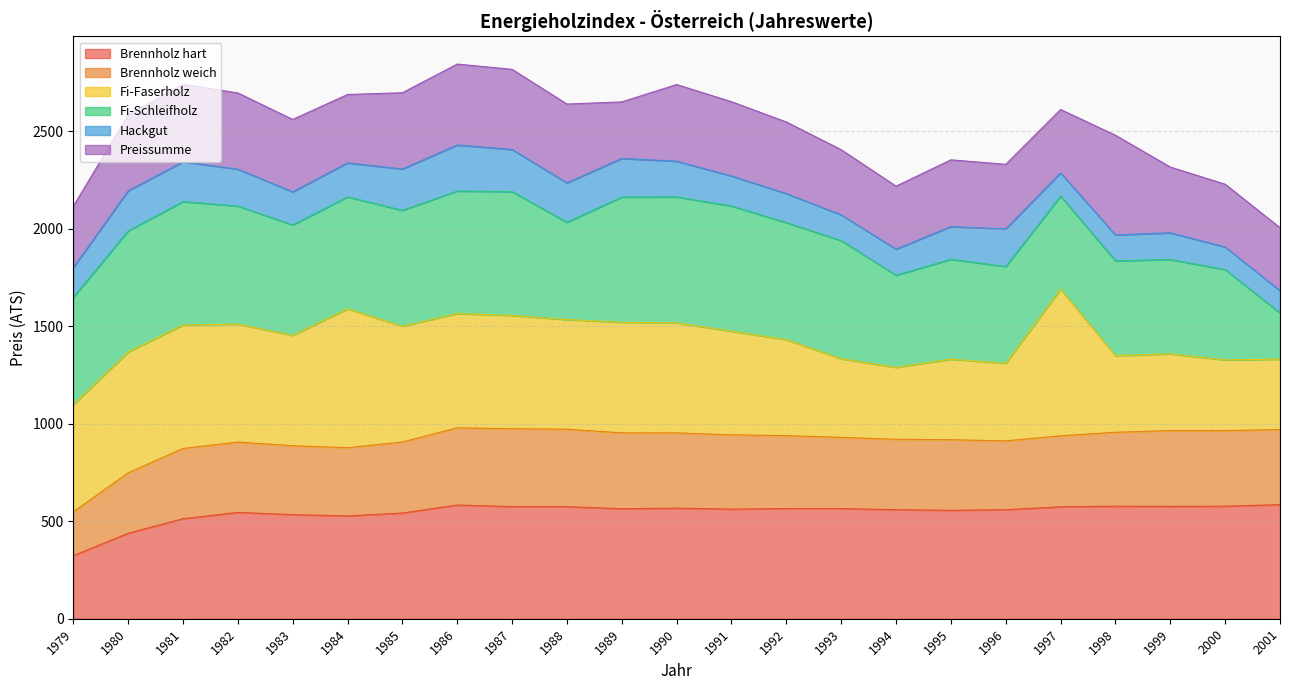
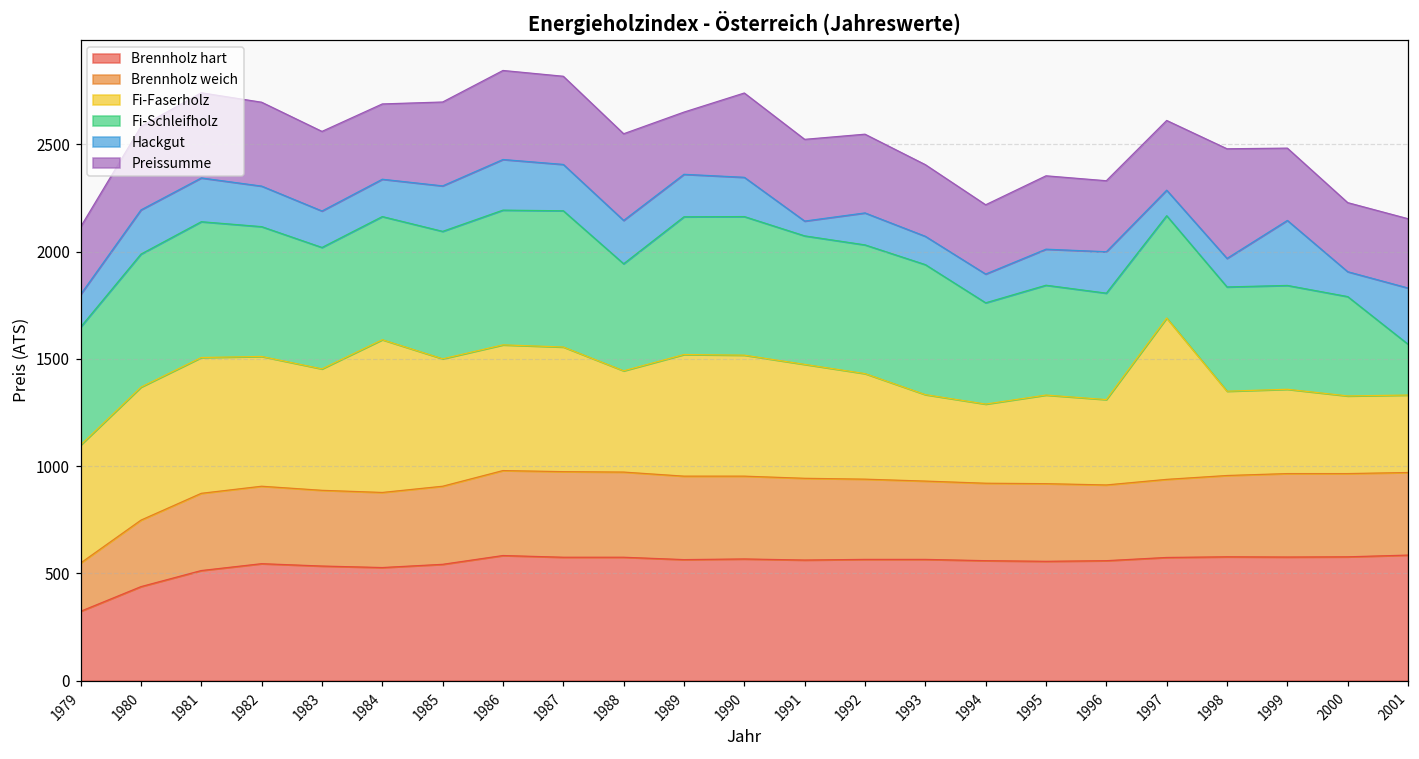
Fi-Faserholz, 1988: 560 -> 470
Fi-Schleifholz, 1991: 640 -> 600
Hackgut, 1991: 150 -> 70
Hackgut, 1999: 140 -> 300
Hackgut, 2001: 110 -> 260
